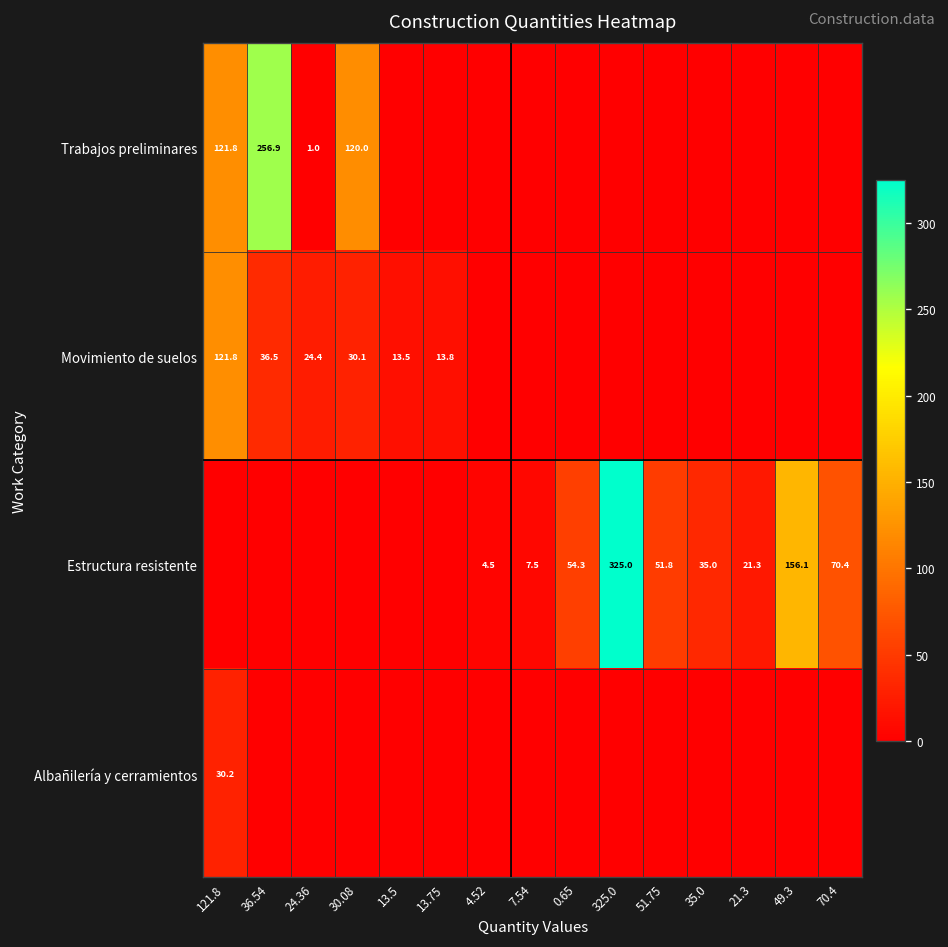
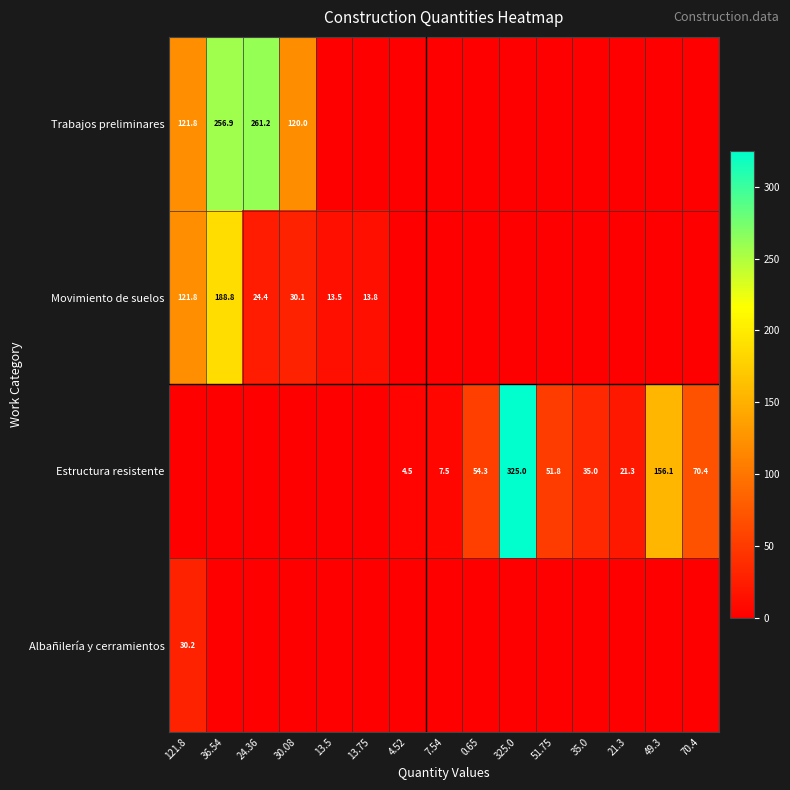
Trabajos preliminares, 24.36: 1.0 -> 261.2
Movimiento de suelos, 36.54: 36.5 -> 188.8
